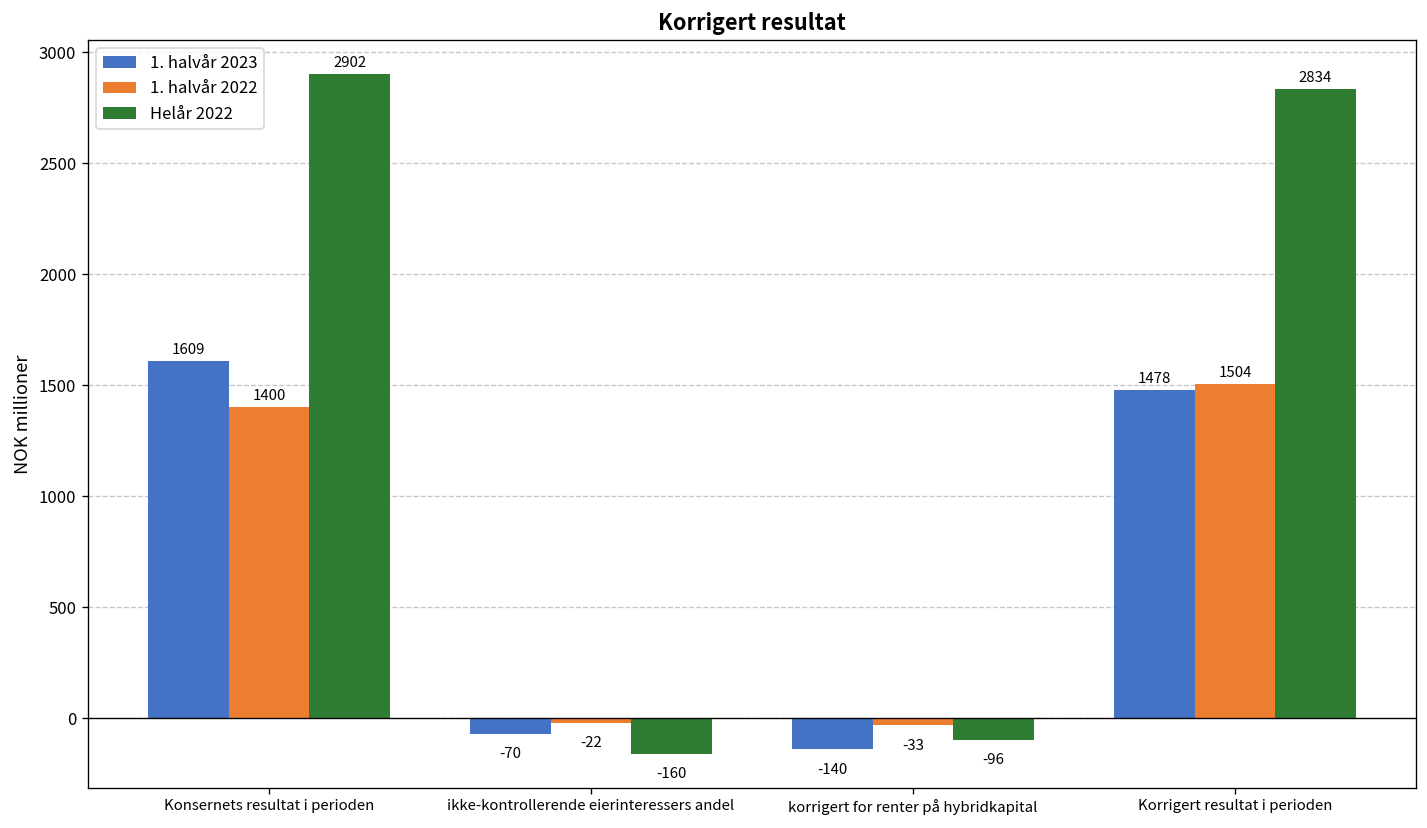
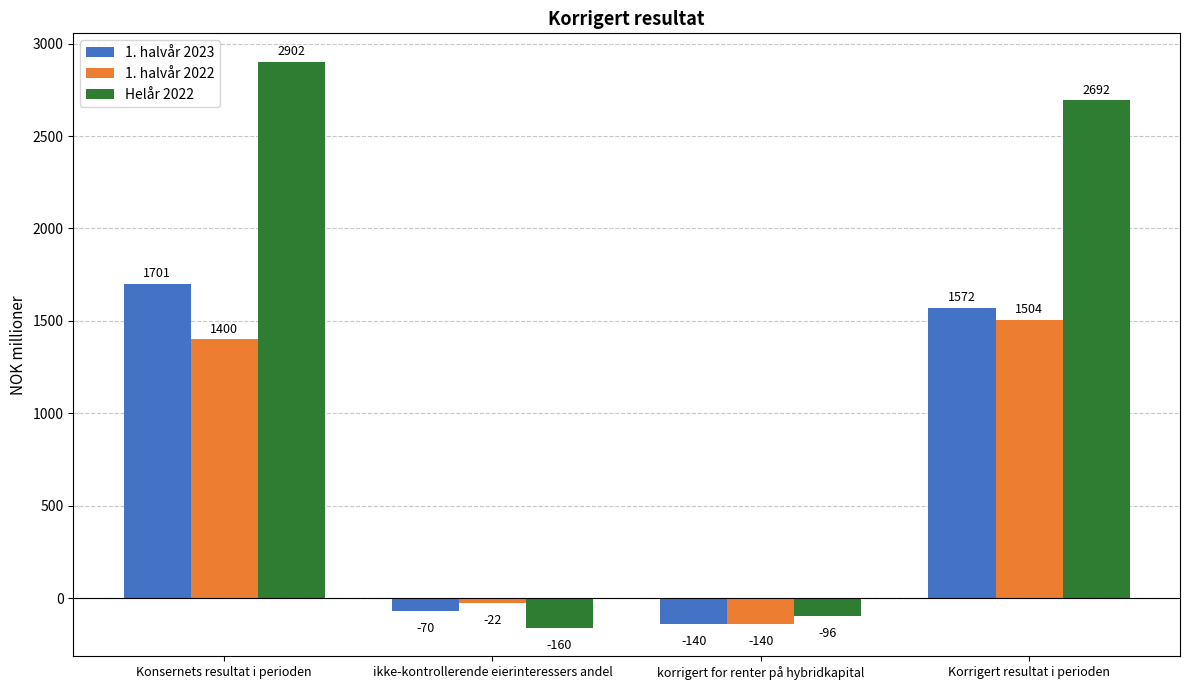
1. halvår 2023, Konsernets resultat i perioden: 1609 -> 1701
1. halvår 2022, korrigert for renter på hybridkapital: -33 -> -140
1. halvår 2023, Korrigert resultat i perioden: 1478 -> 1572
Helår 2022, Korrigert resultat i perioden: 2834 -> 2692
